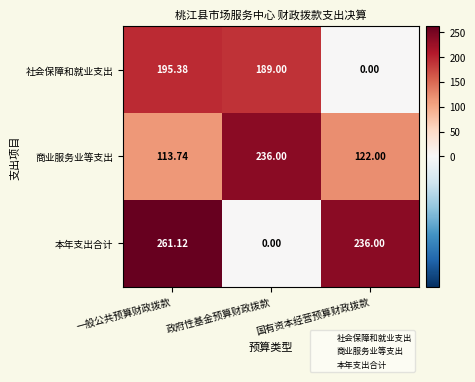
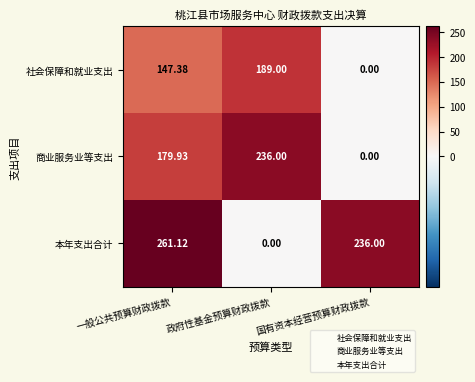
社会保障和就业支出, 一般公共预算财政拨款: 195.38 -> 147.38
商业服务业等支出, 一般公共预算财政拨款: 113.74 -> 179.93
商业服务业等支出, 国有资本经营预算财政拨款: 122.00 -> 0.00
